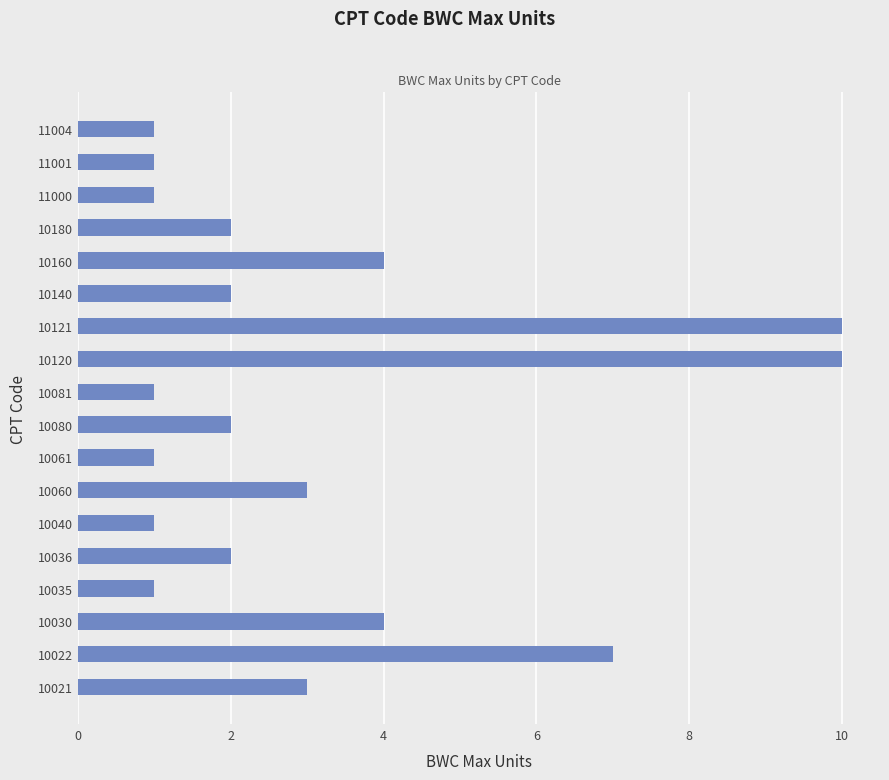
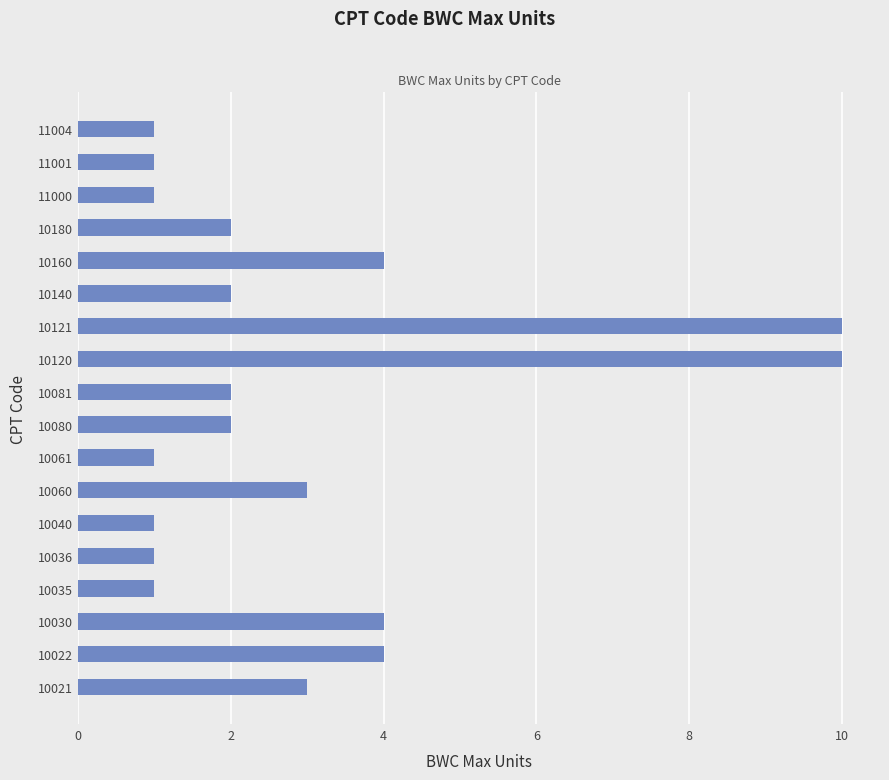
10081: 1 -> 2
10036: 2 -> 1
10022: 7 -> 4
